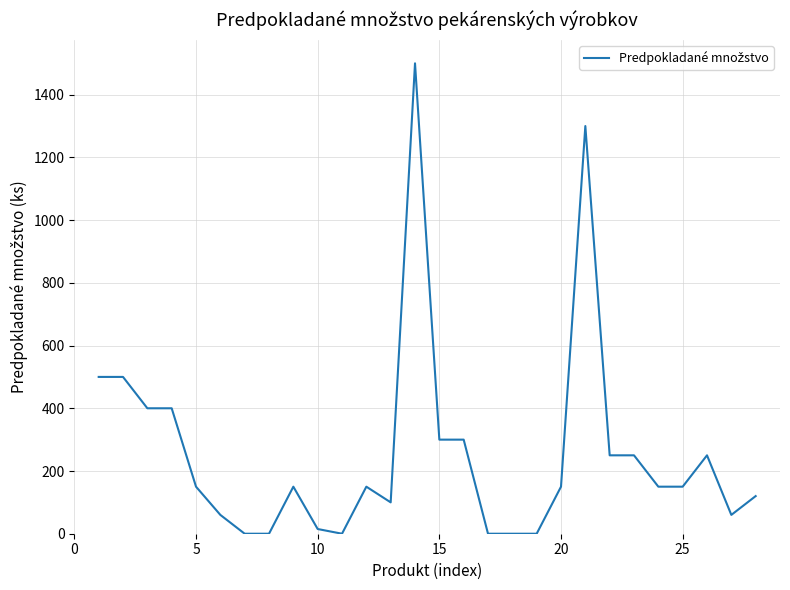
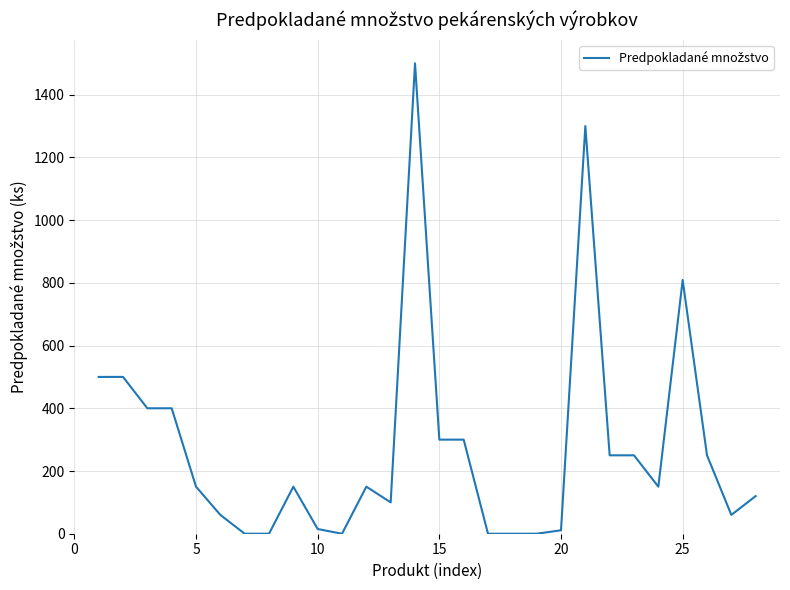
20: 150 -> 10
25: 150 -> 810
